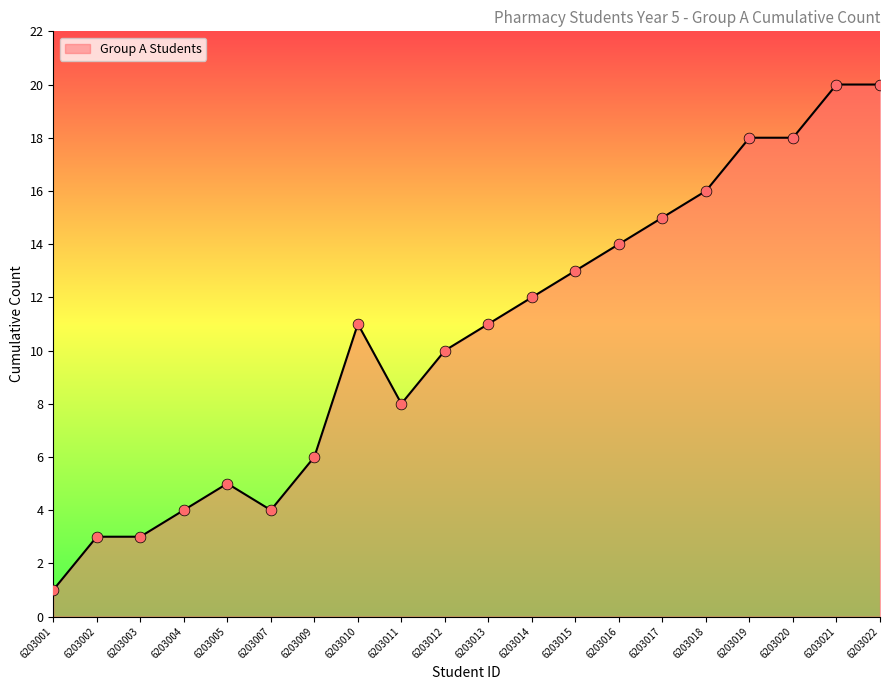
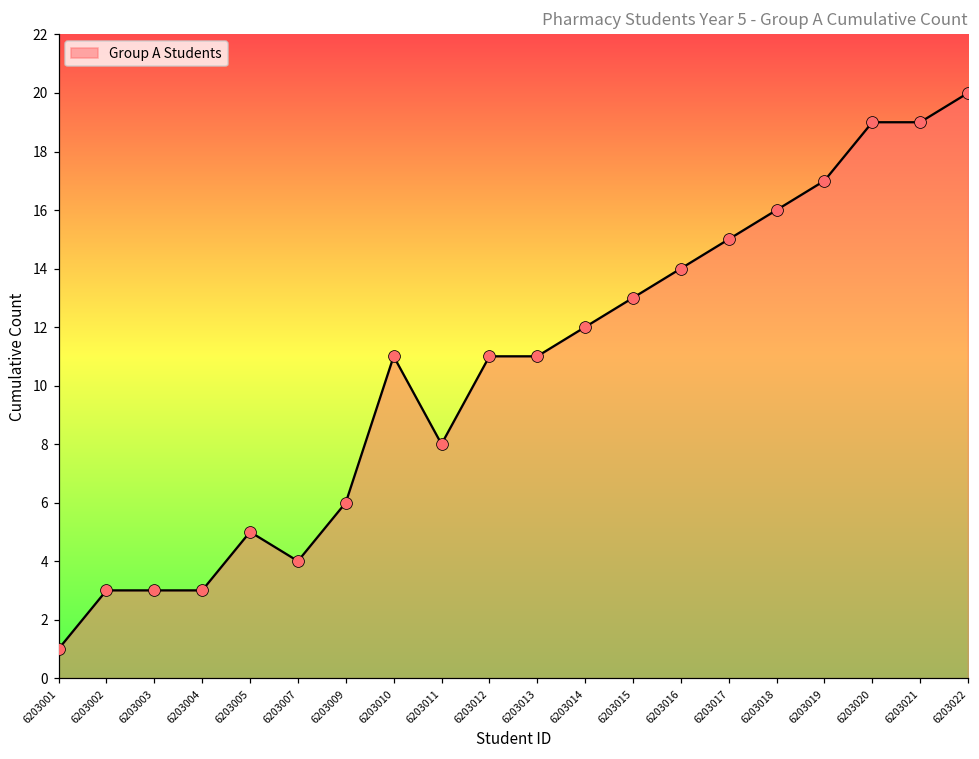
6203004: 4 -> 3
6203012: 10 -> 11
6203019: 18 -> 17
6203020: 18 -> 19
6203021: 20 -> 19
